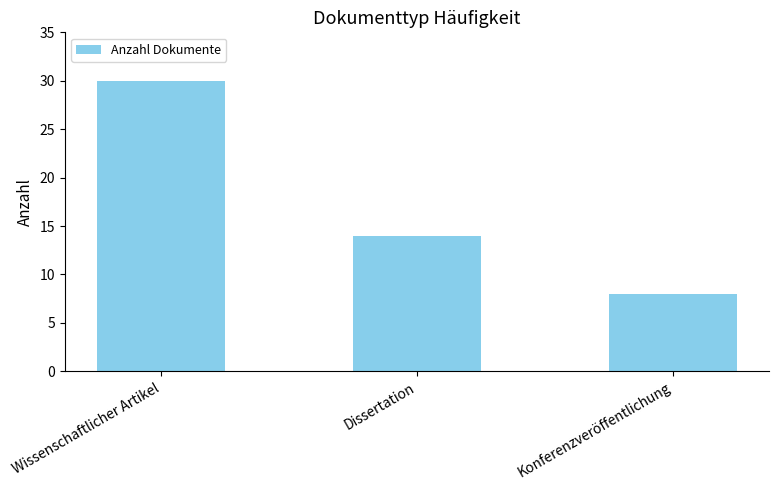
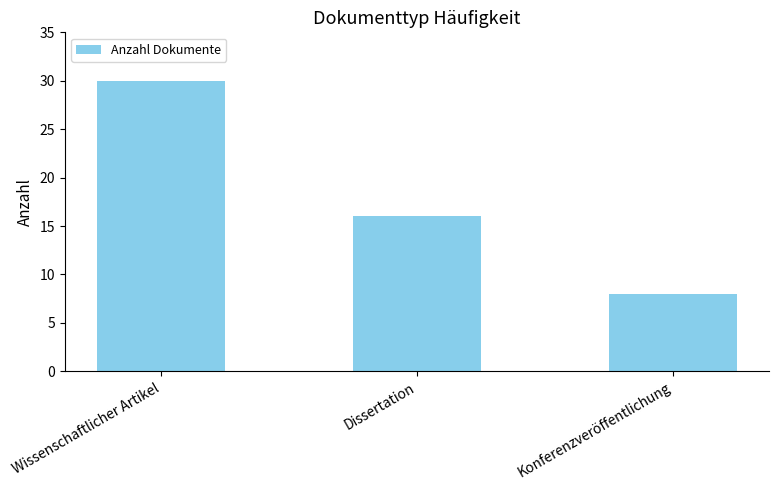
Dissertation: 14 -> 16
